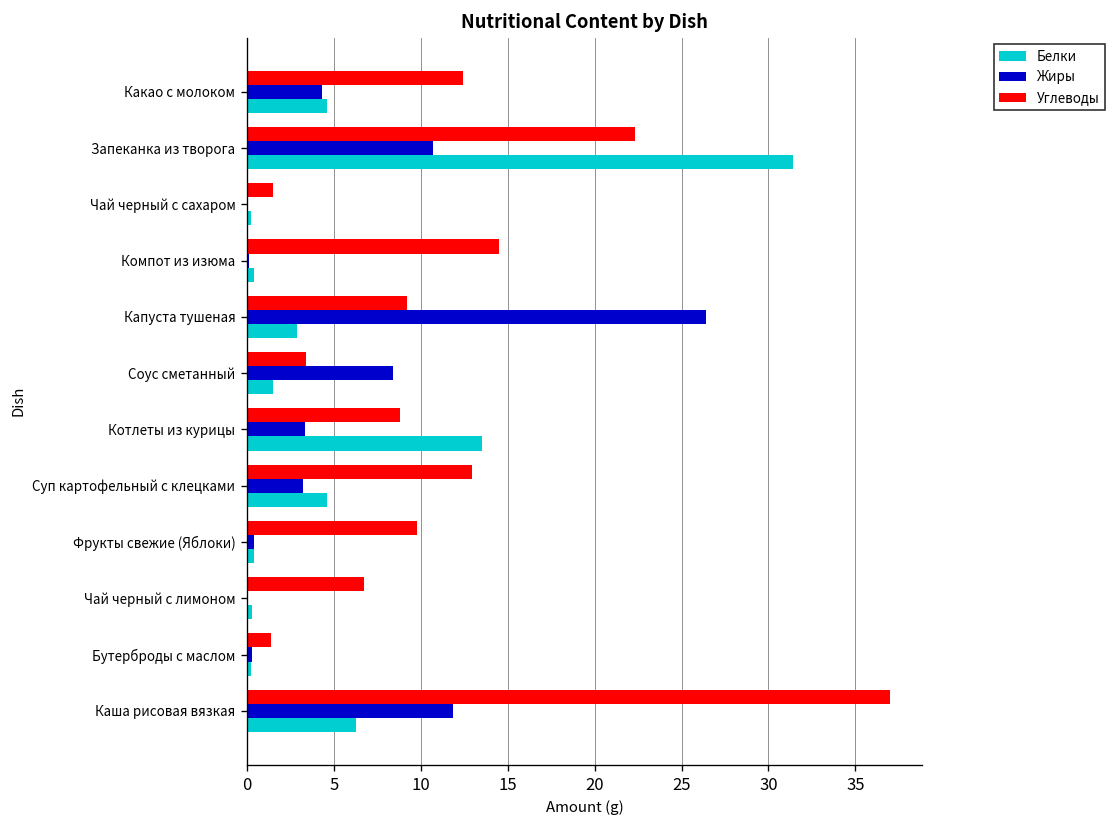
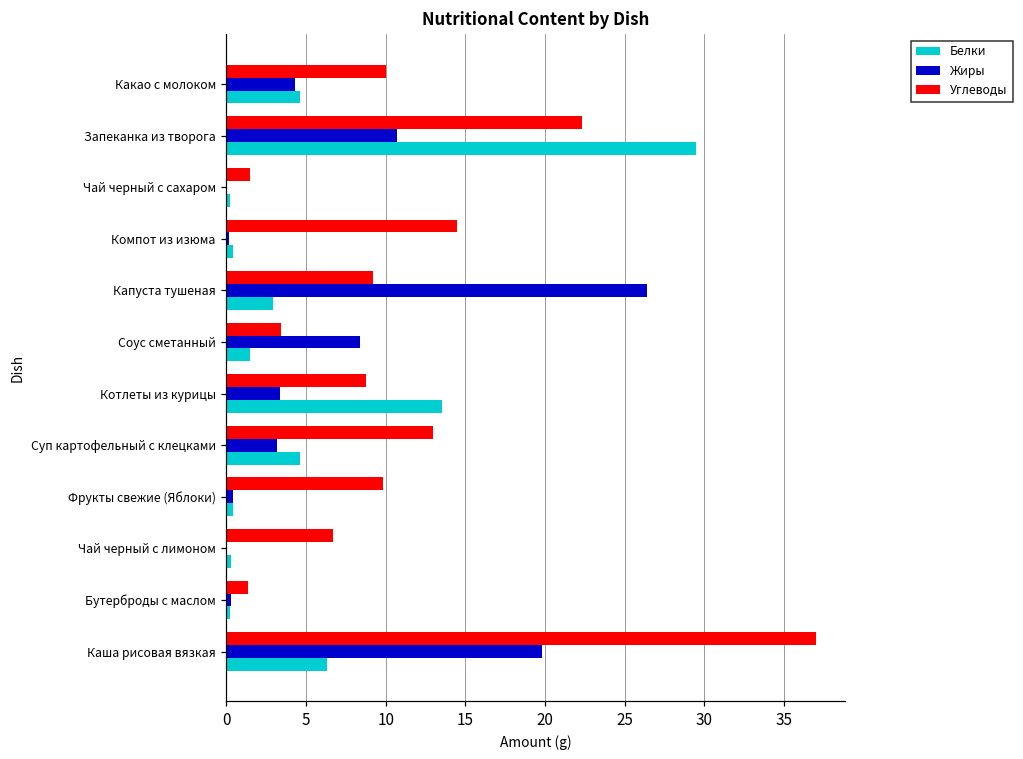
Углеводы, Какао с молоком: 12.4 -> 10.0
Белки, Запеканка из творога: 31.4 -> 29.5
Жиры, Каша рисовая вязкая: 11.8 -> 19.8
